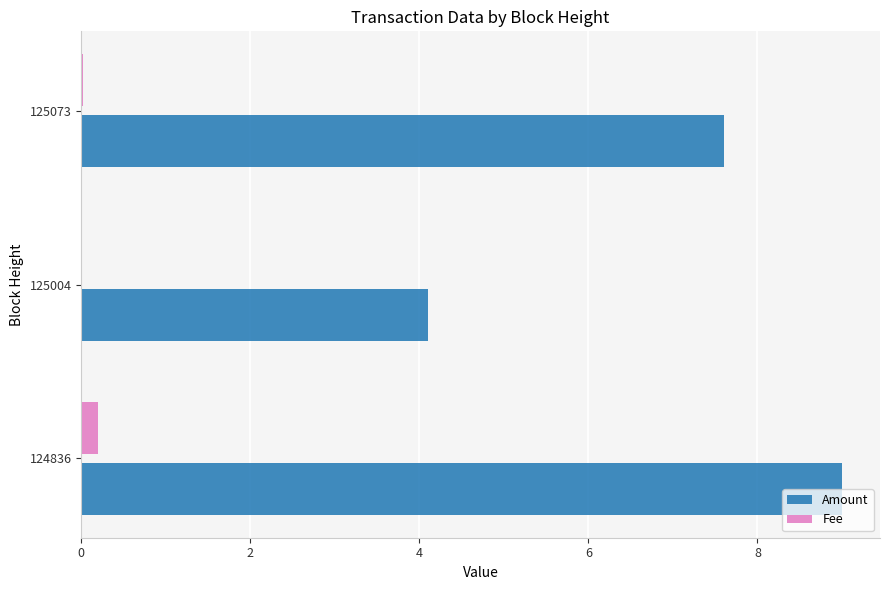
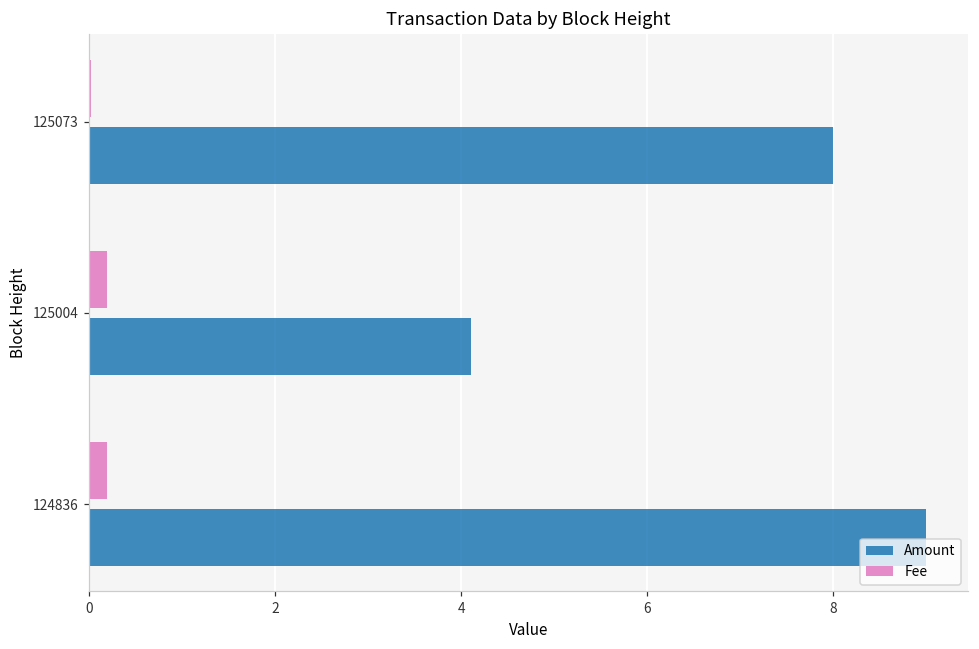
Amount, 125073: 7.6 -> 8.0
Fee, 125004: 0.0 -> 0.2
